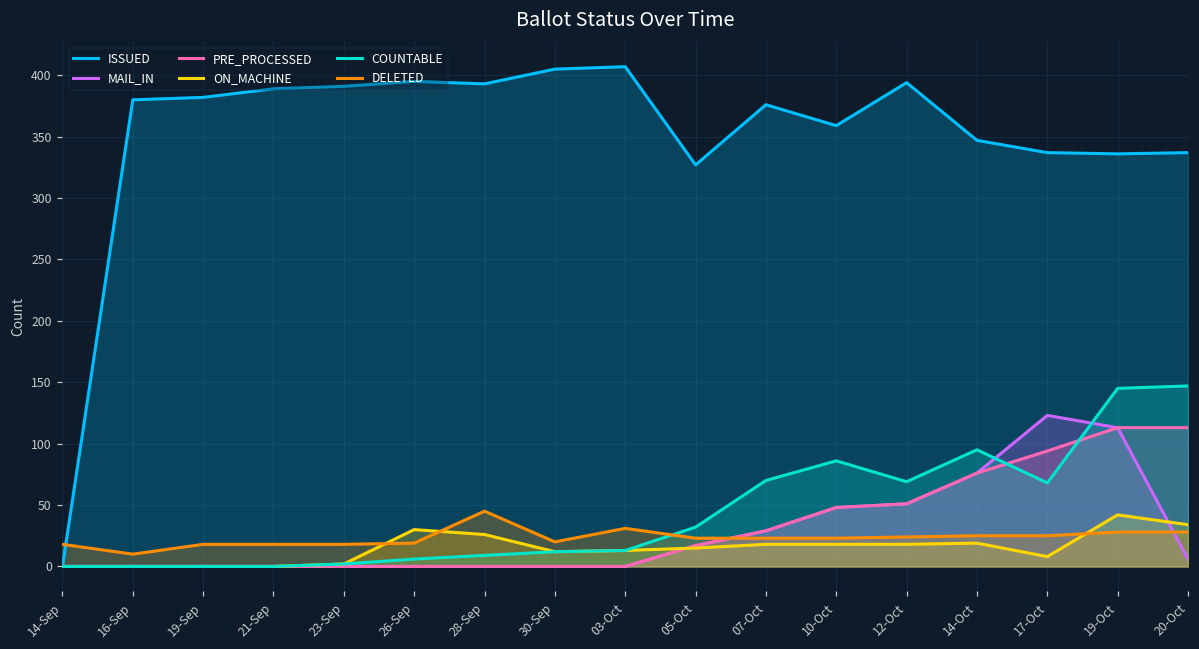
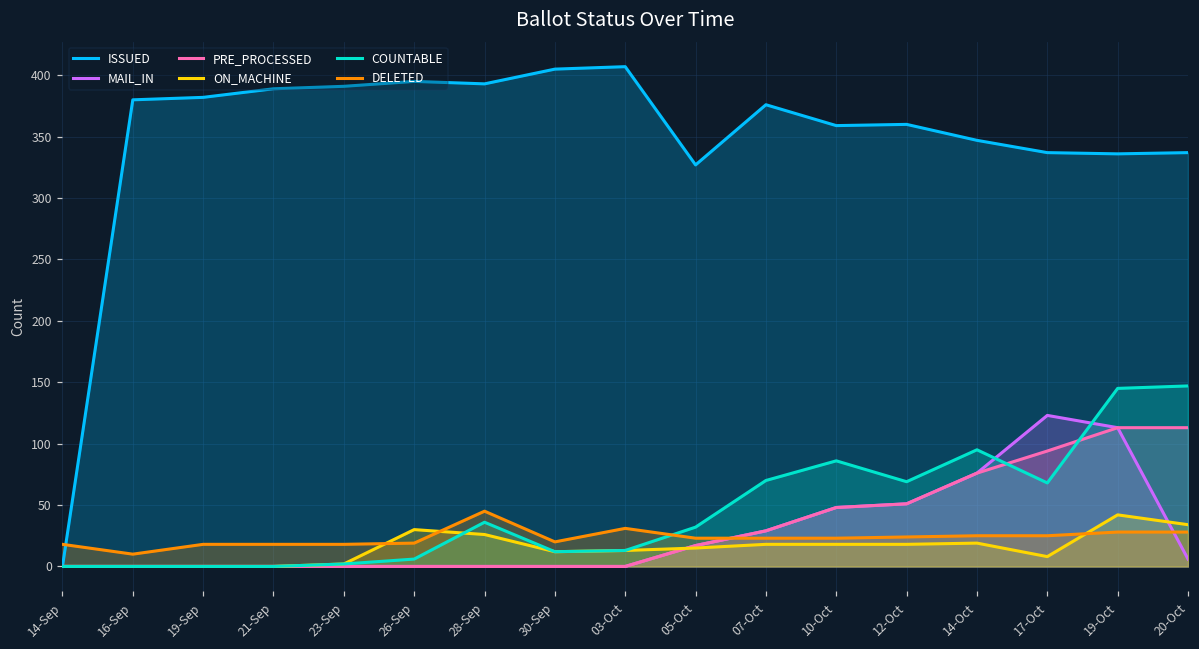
COUNTABLE, 28-Sep: 9 -> 36
ISSUED, 12-Oct: 394 -> 360
